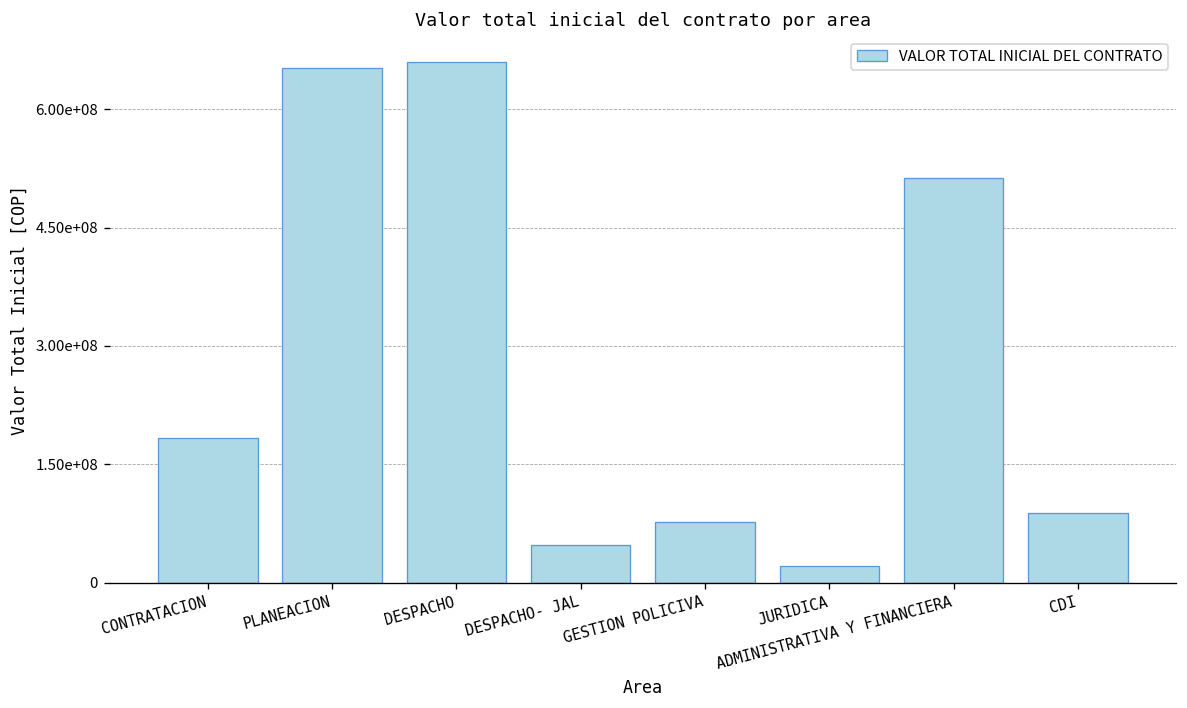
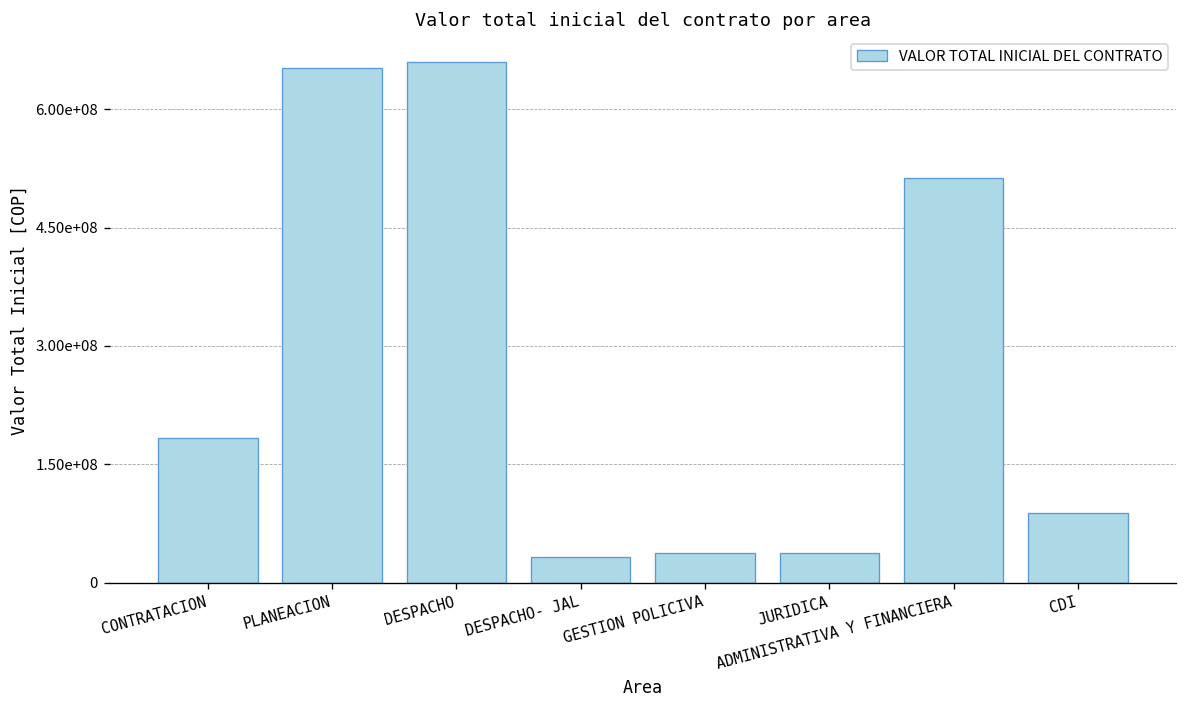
DESPACHO- JAL: 50000000 -> 30000000
GESTION POLICIVA: 80000000 -> 40000000
JURIDICA: 20000000 -> 40000000
